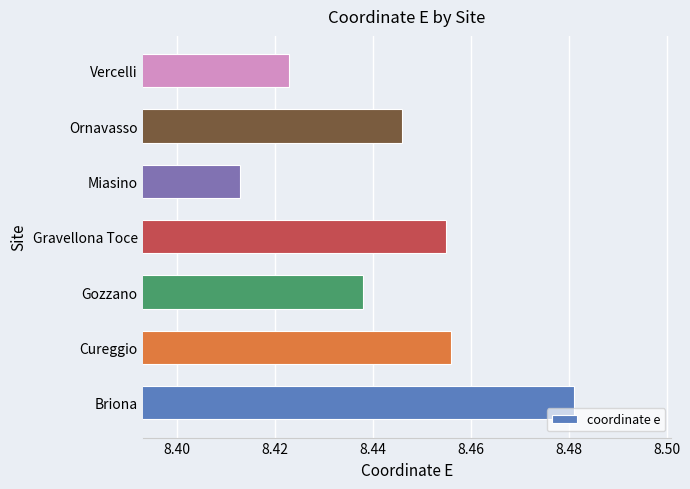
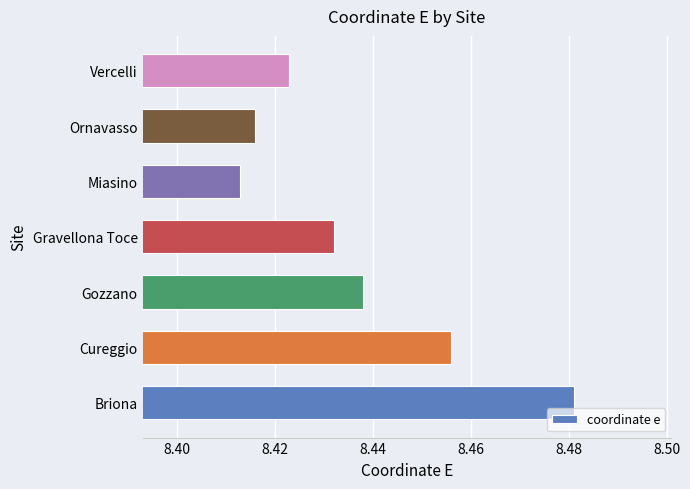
Ornavasso: 8.446 -> 8.416
Gravellona Toce: 8.455 -> 8.432
